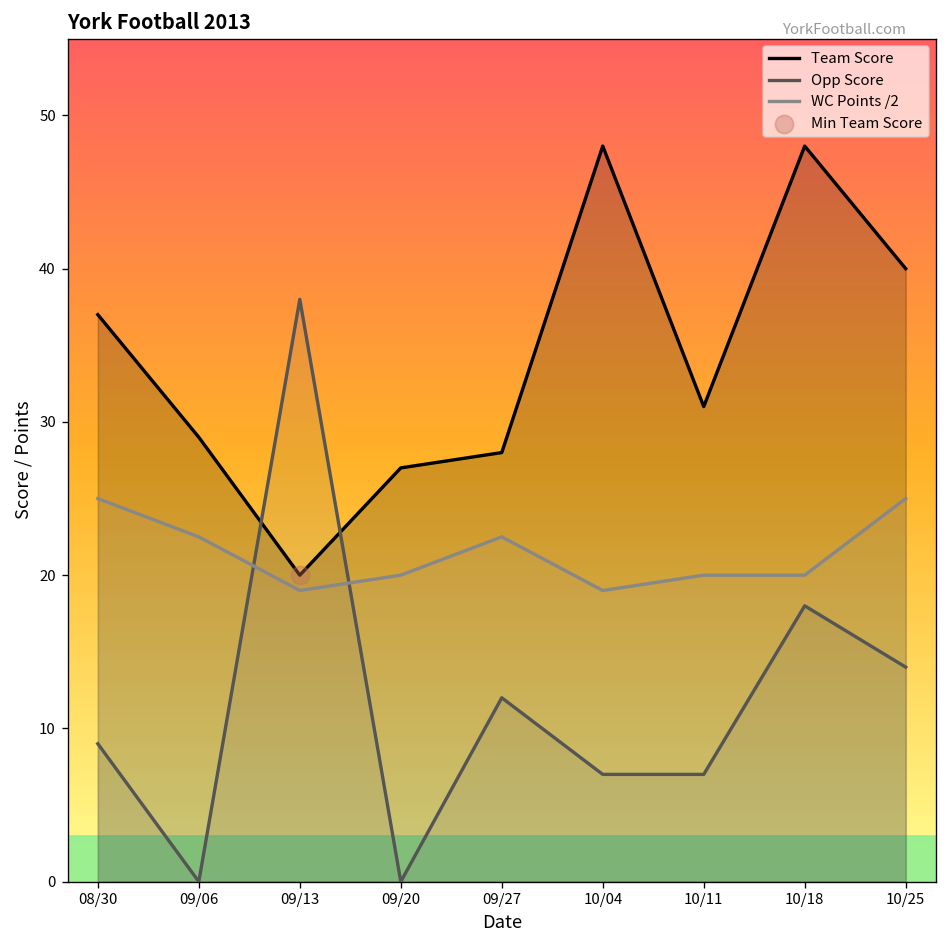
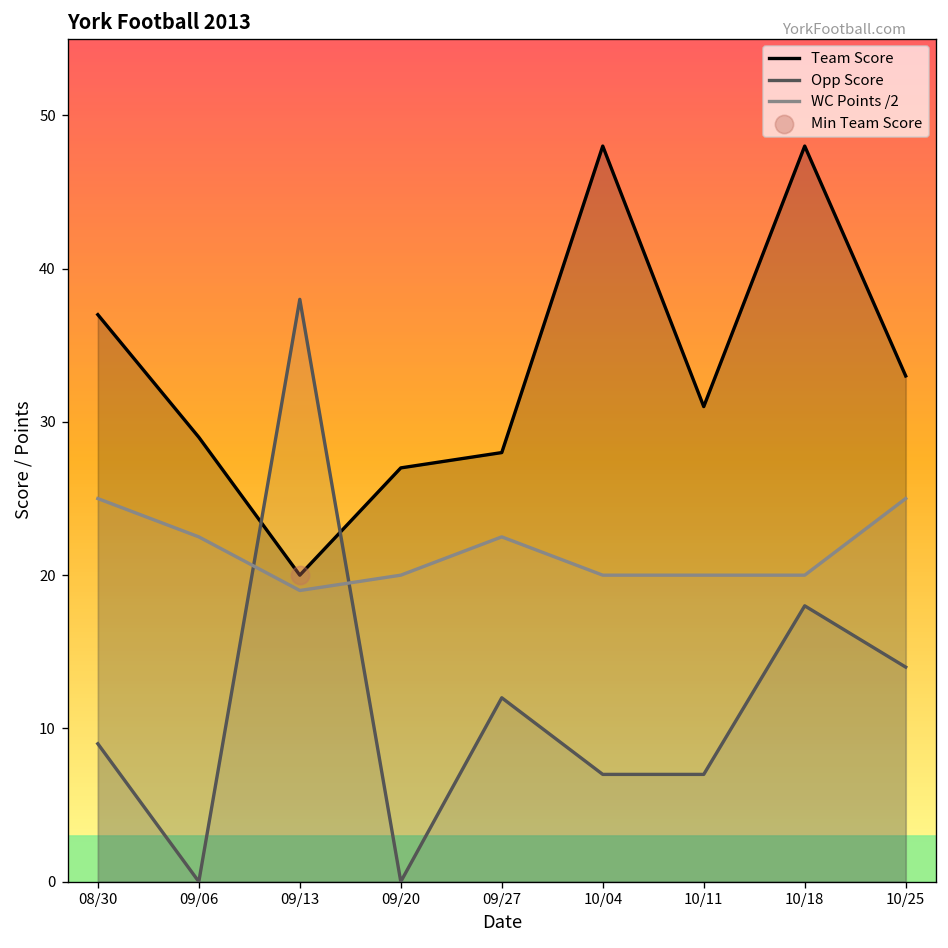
WC Points /2, 10/04: 19.0 -> 20.0
Team Score, 10/25: 40 -> 33
